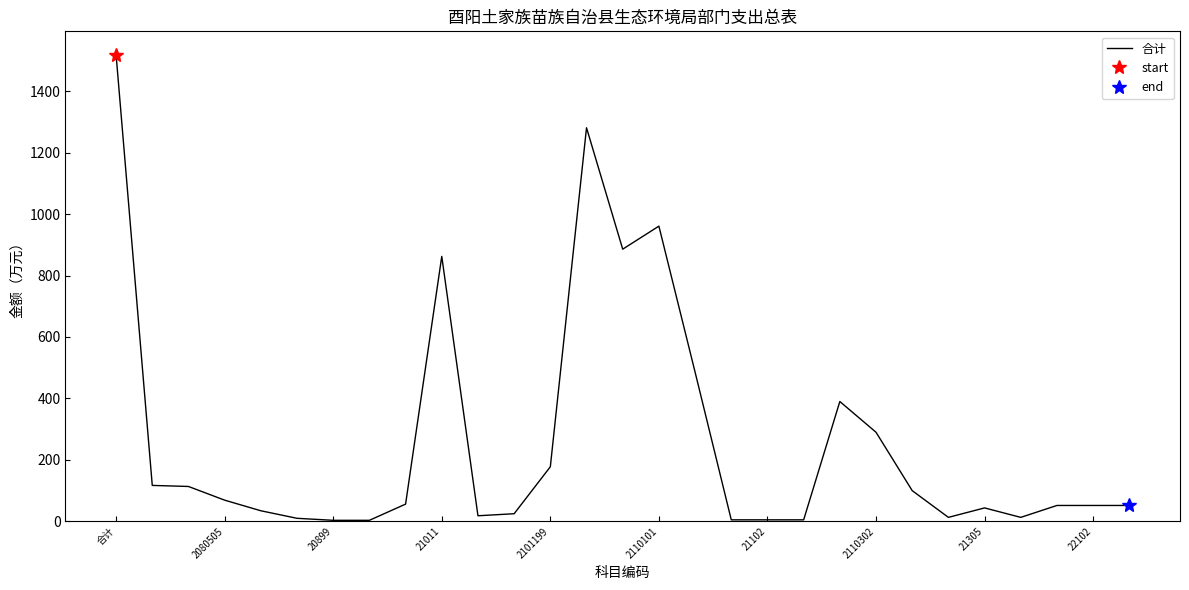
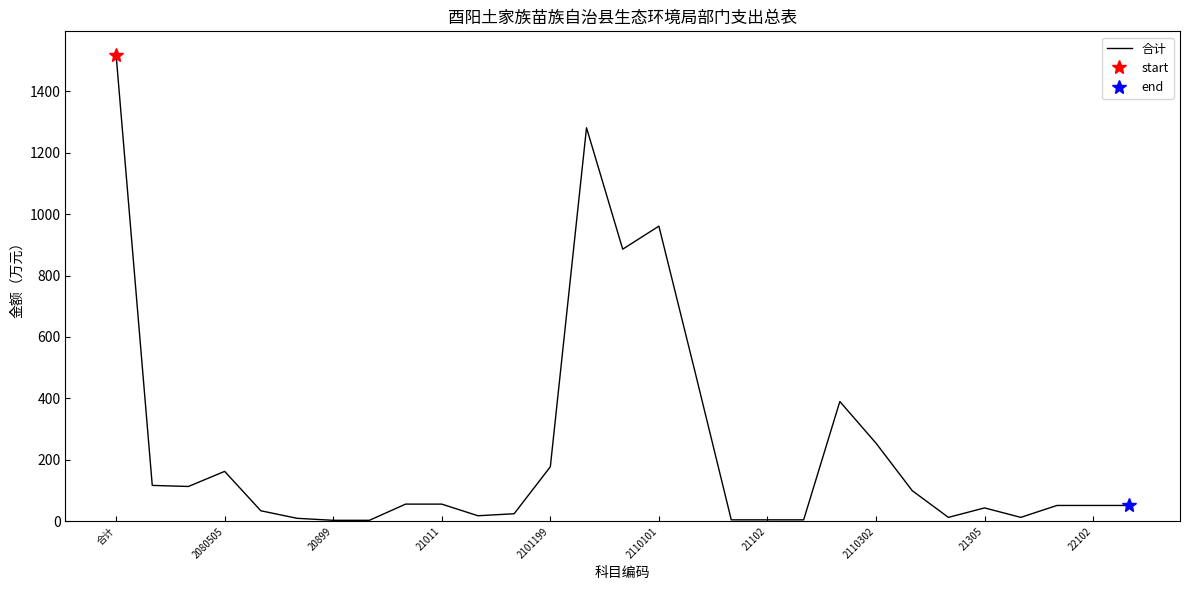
合计, 2080505: 70 -> 160
合计, 21011: 860 -> 60
合计, 2110302: 290 -> 250
